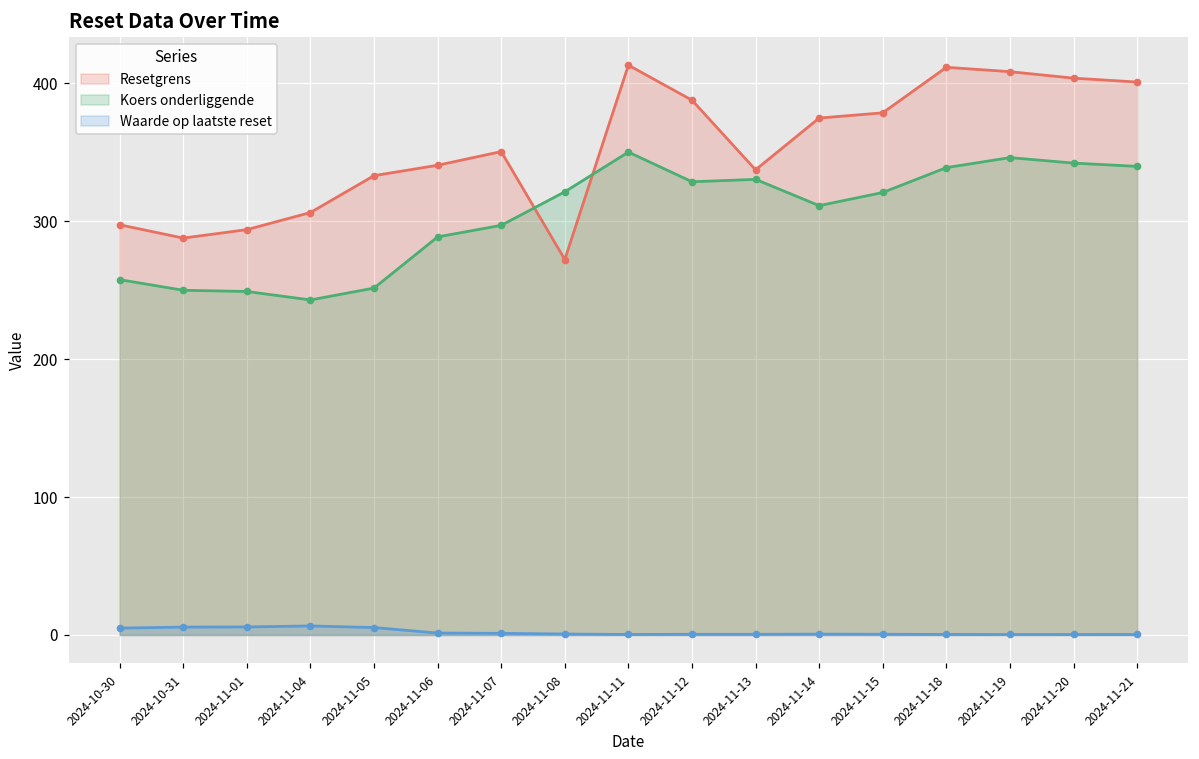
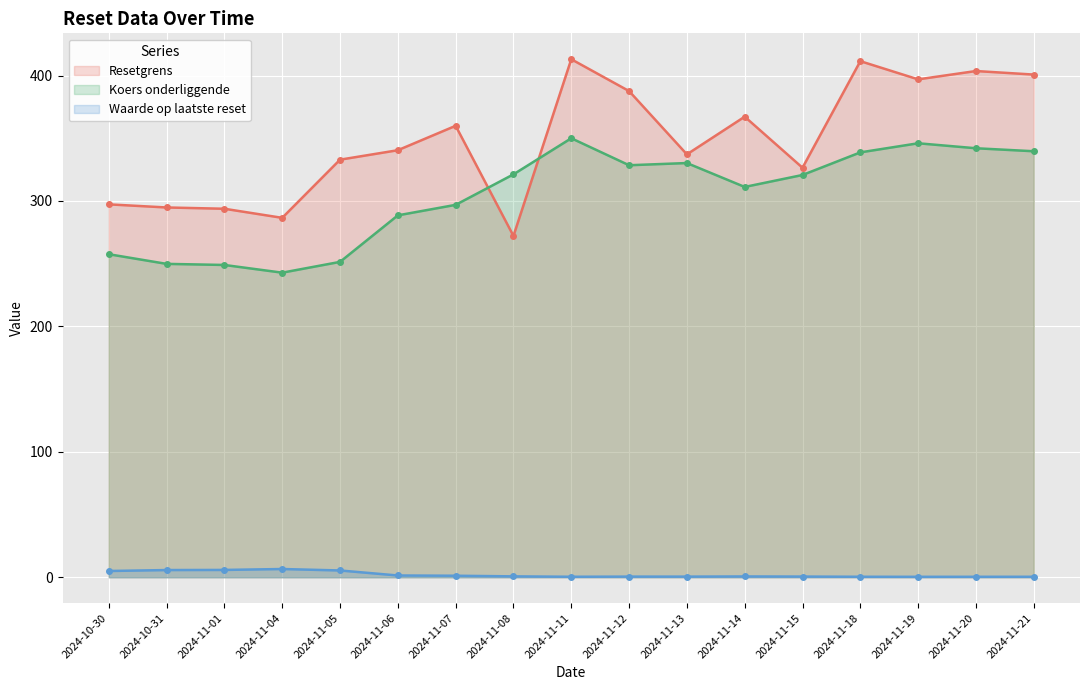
Resetgrens, 2024-10-31: 288 -> 295
Resetgrens, 2024-11-04: 306 -> 287
Resetgrens, 2024-11-07: 350 -> 360
Resetgrens, 2024-11-14: 375 -> 367
Resetgrens, 2024-11-15: 378 -> 327
Resetgrens, 2024-11-19: 408 -> 397
